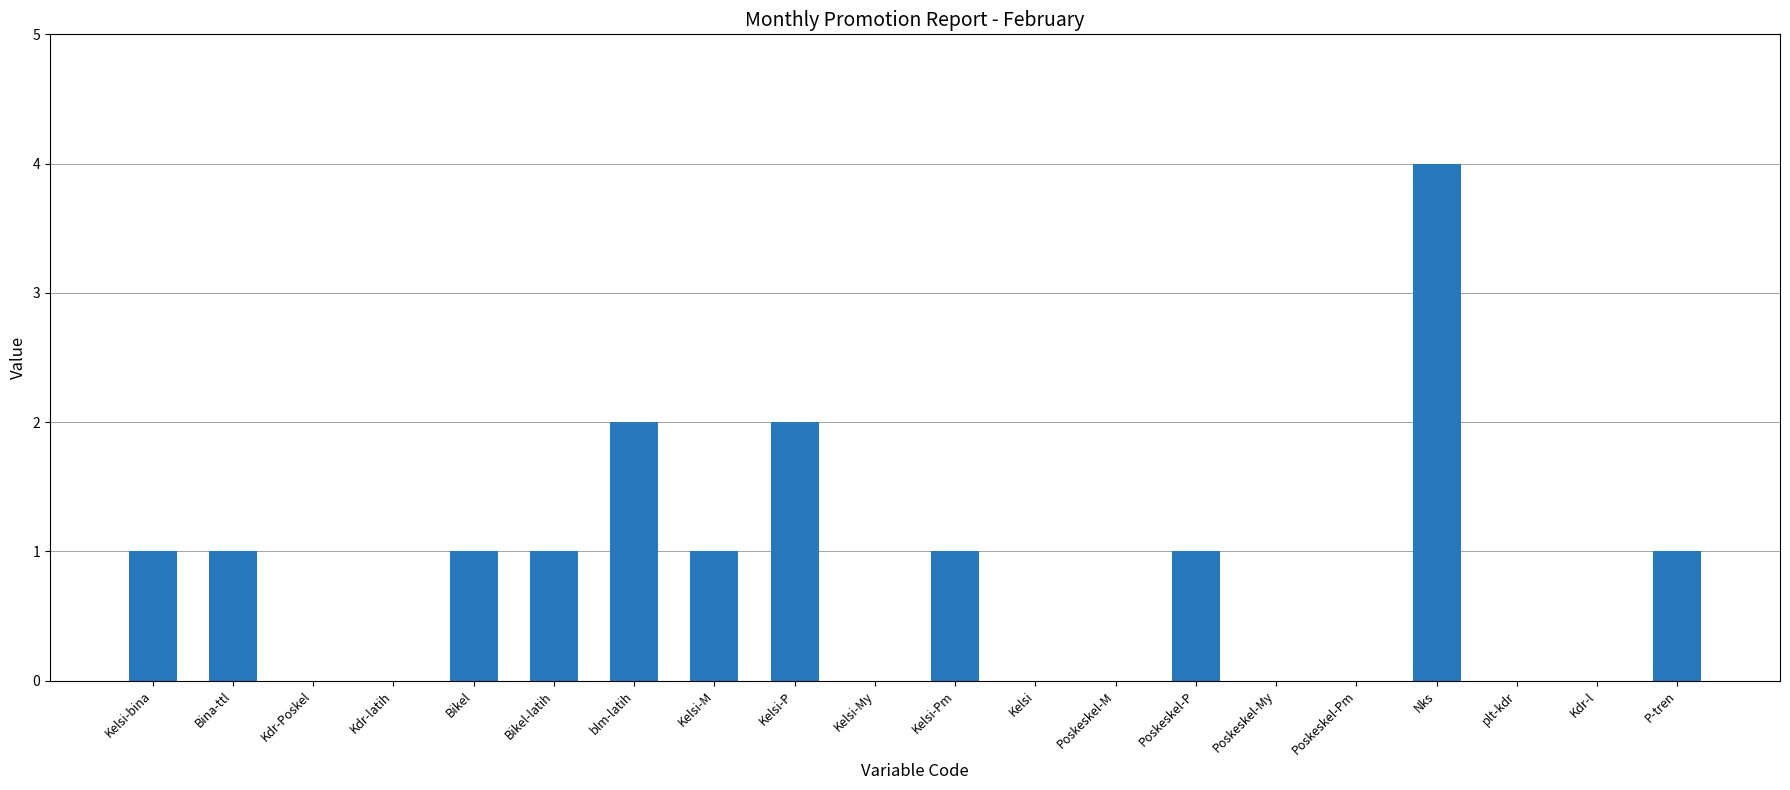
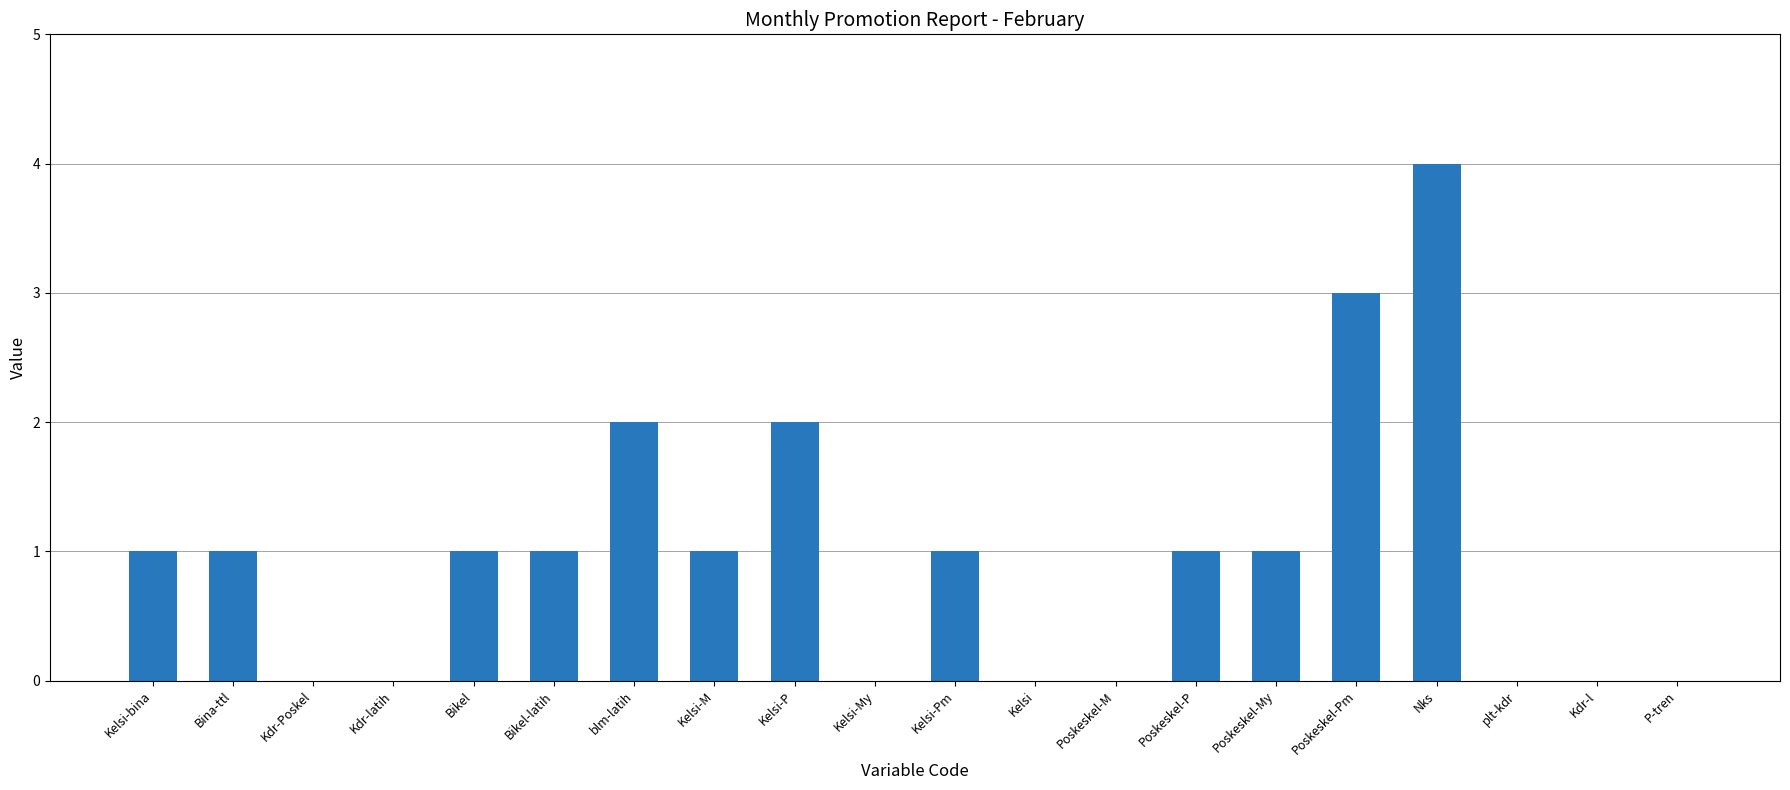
Poskeskel-My: 0 -> 1
Poskeskel-Pm: 0 -> 3
P-tren: 1 -> 0
